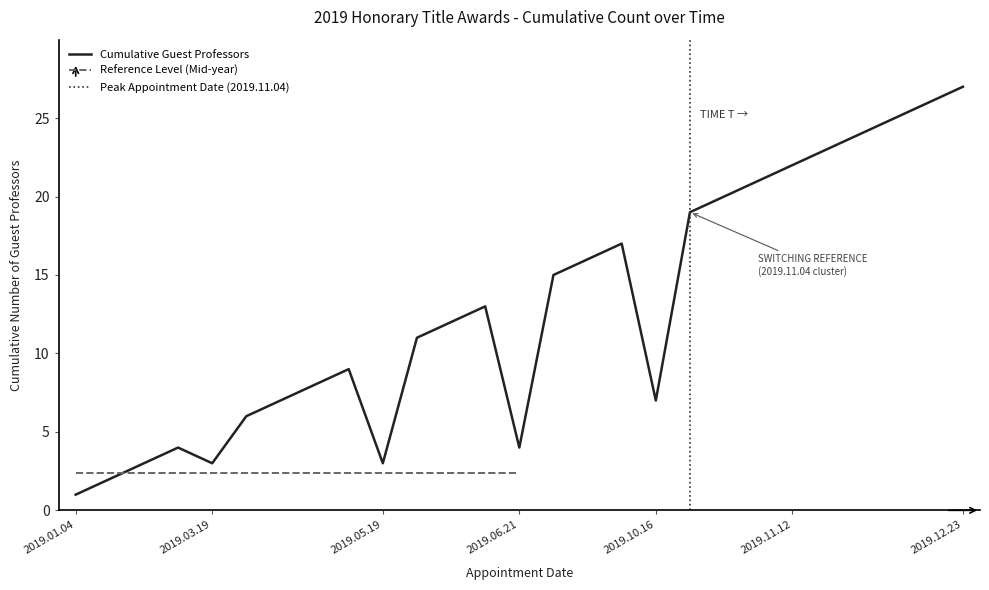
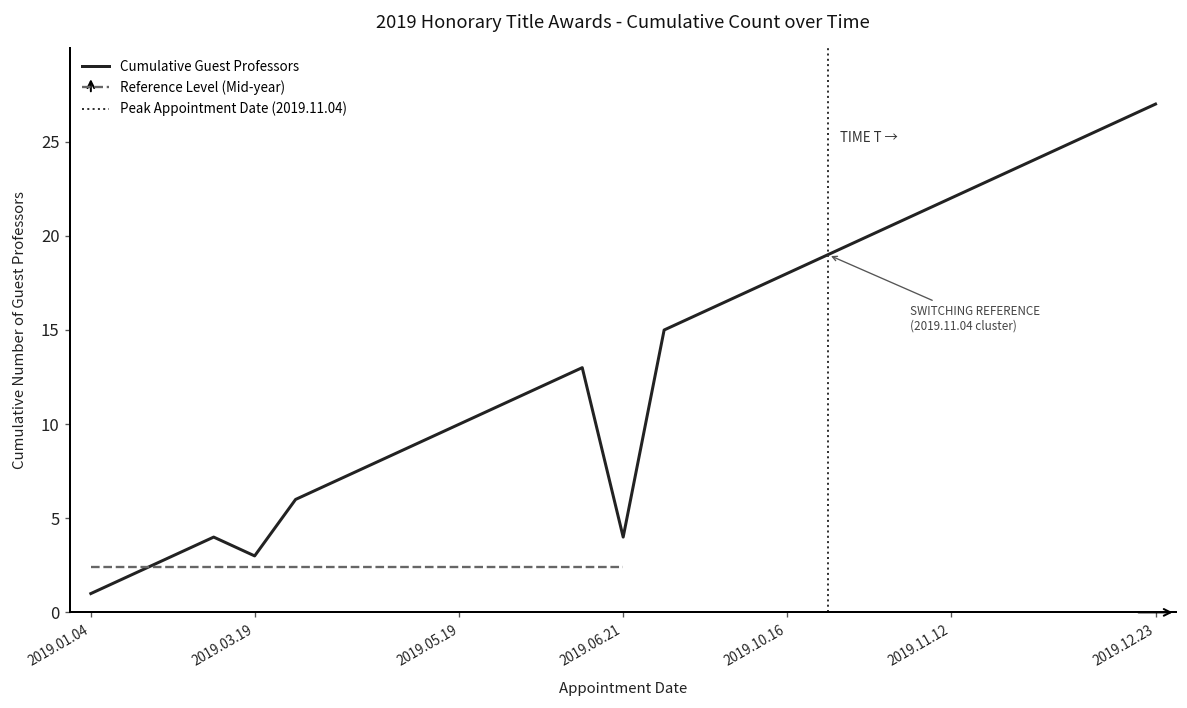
Cumulative Guest Professors, 2019.05.19: 3 -> 10
Cumulative Guest Professors, 2019.10.16: 7 -> 18
